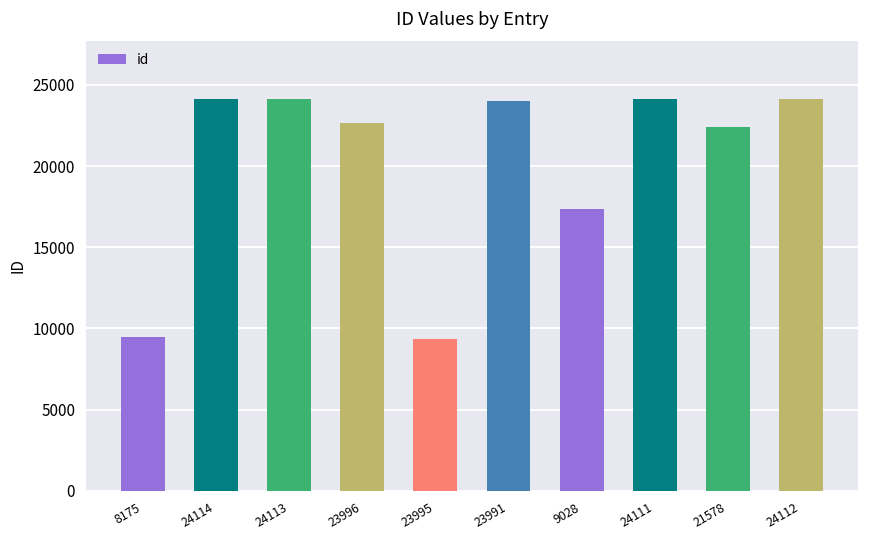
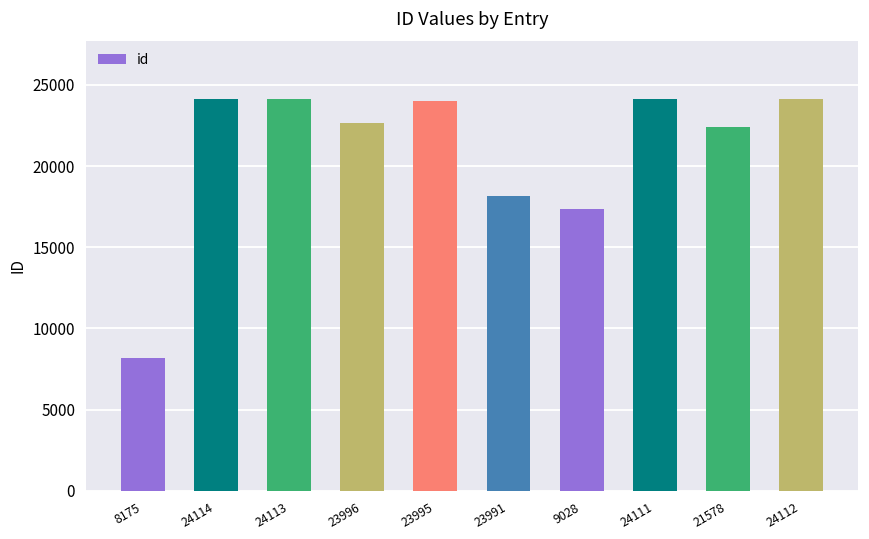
8175: 9400 -> 8200
23995: 9400 -> 24000
23991: 24000 -> 18200
